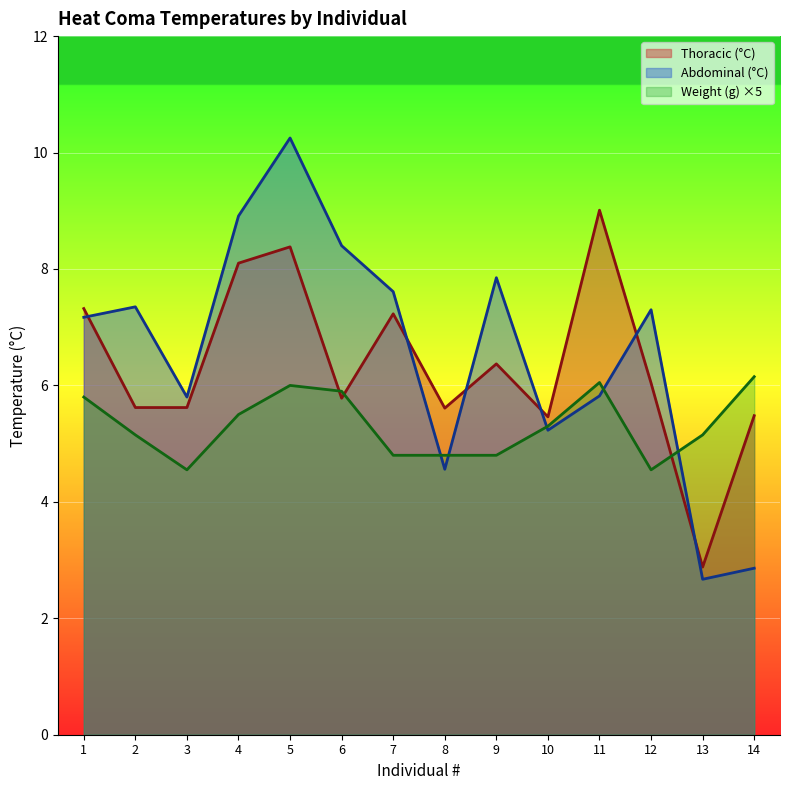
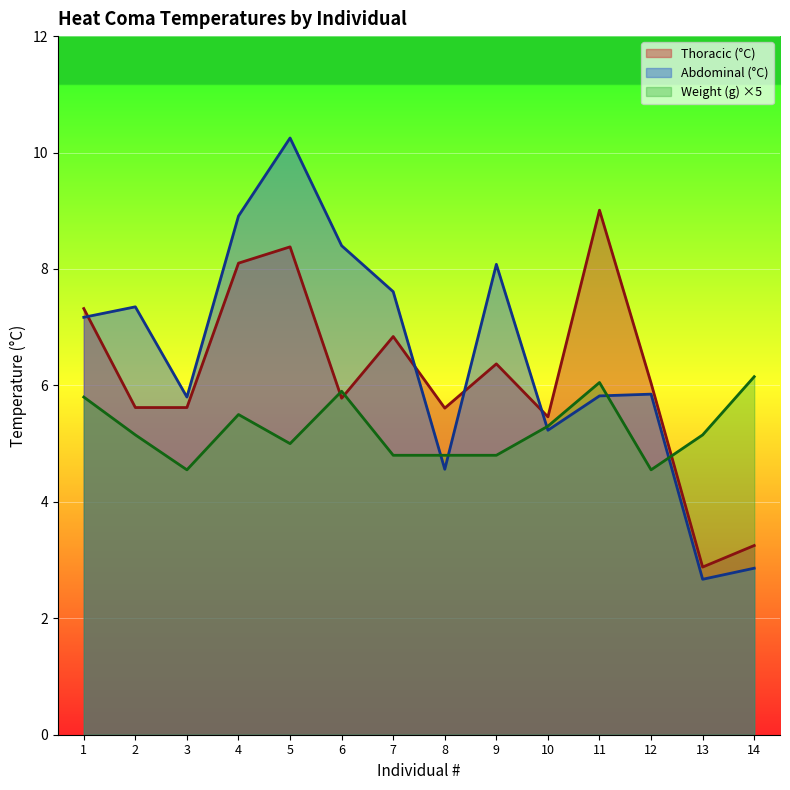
Weight (g) ×5, 5: 6.0 -> 5.0
Thoracic (°C), 7: 7.2 -> 6.8
Abdominal (°C), 9: 7.9 -> 8.1
Abdominal (°C), 12: 7.3 -> 5.9
Thoracic (°C), 14: 5.5 -> 3.3
